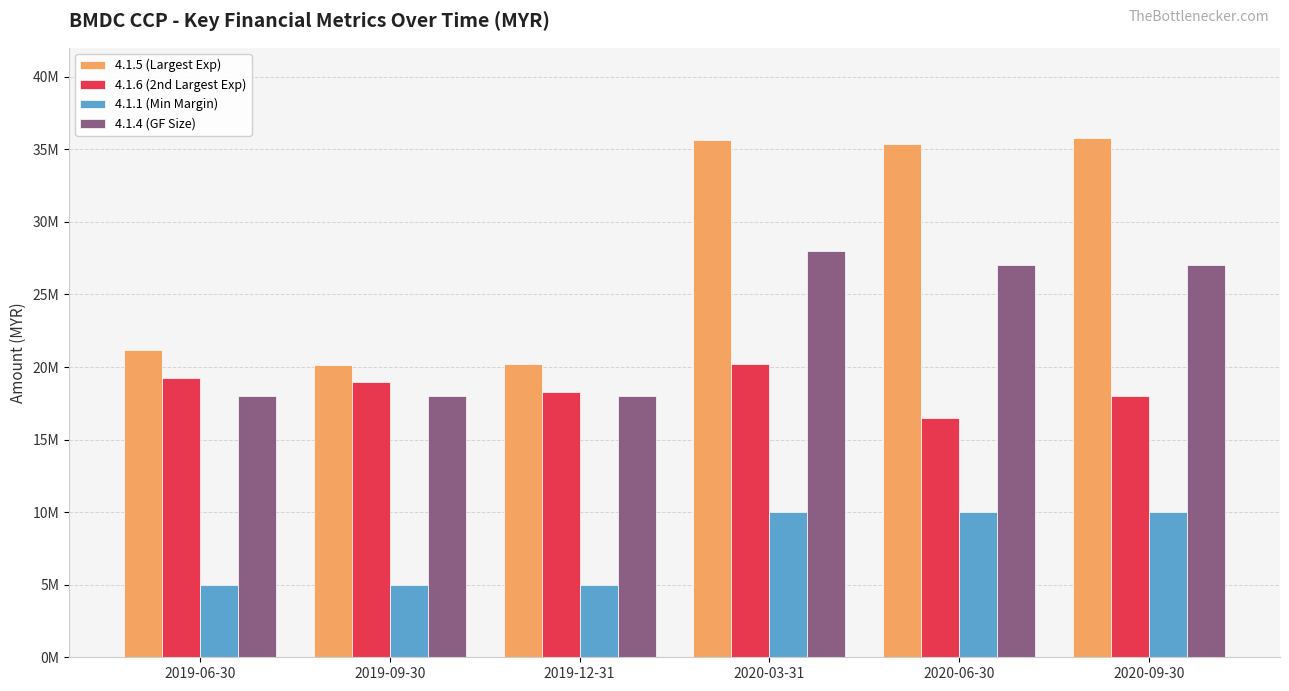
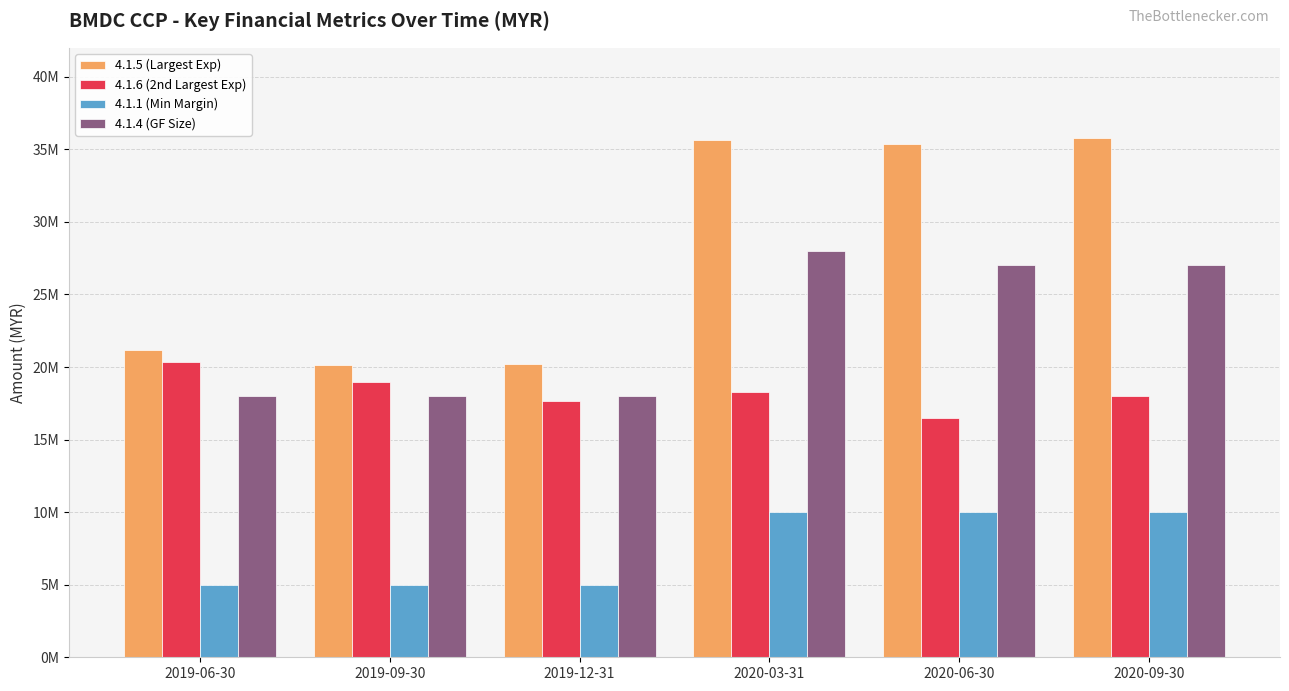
4.1.6 (2nd Largest Exp), 2019-06-30: 19300000 -> 20300000
4.1.6 (2nd Largest Exp), 2019-12-31: 18300000 -> 17600000
4.1.6 (2nd Largest Exp), 2020-03-31: 20200000 -> 18300000
